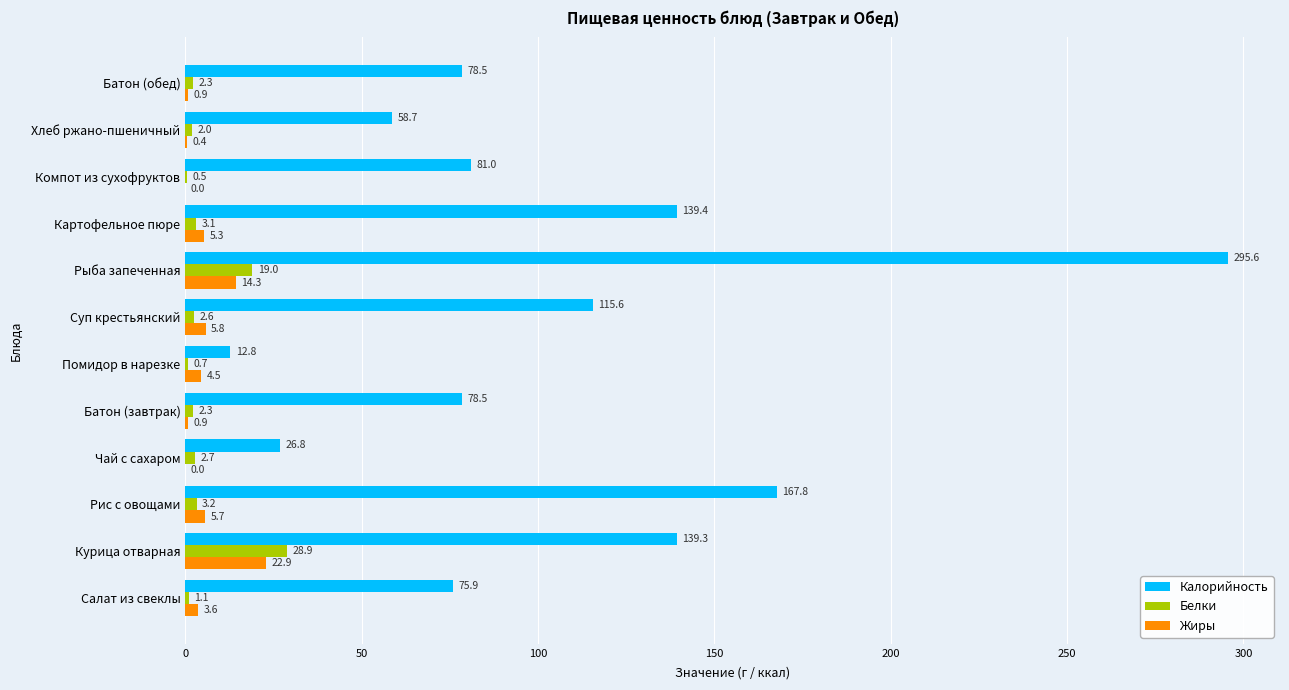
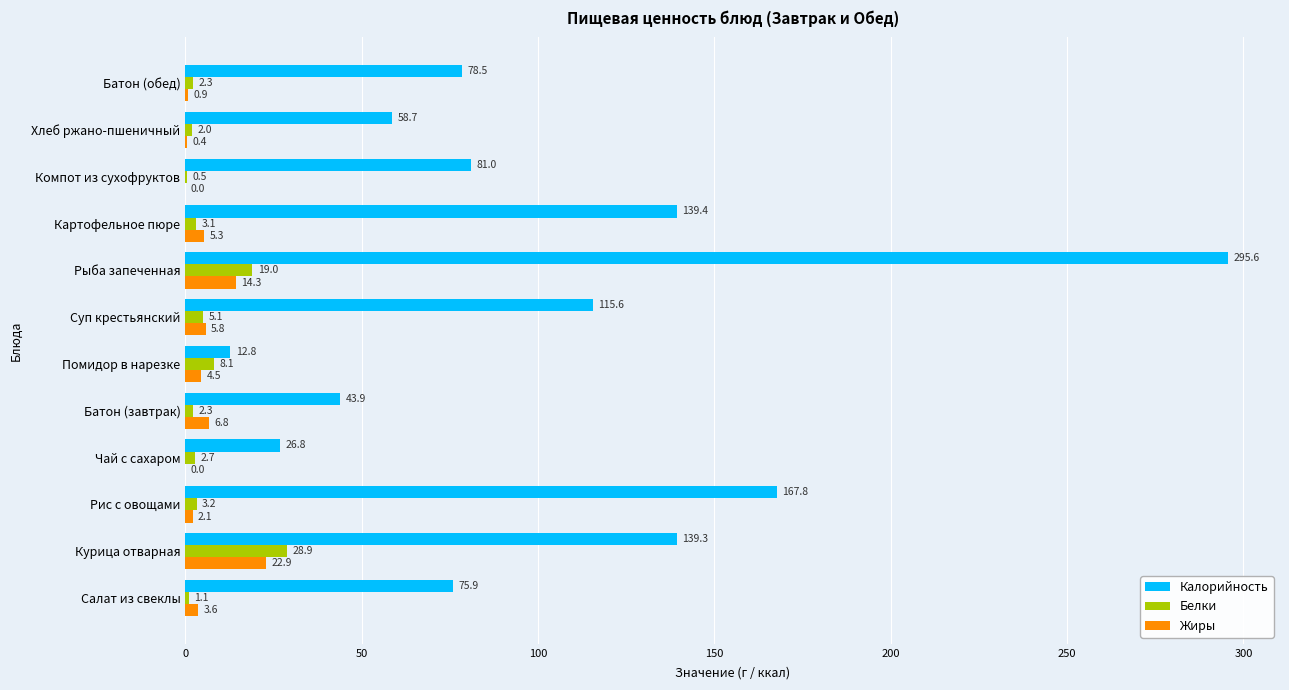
Белки, Суп крестьянский: 2.6 -> 5.1
Белки, Помидор в нарезке: 0.7 -> 8.1
Калорийность, Батон (завтрак): 78.5 -> 43.9
Жиры, Батон (завтрак): 0.9 -> 6.8
Жиры, Рис с овощами: 5.7 -> 2.1
